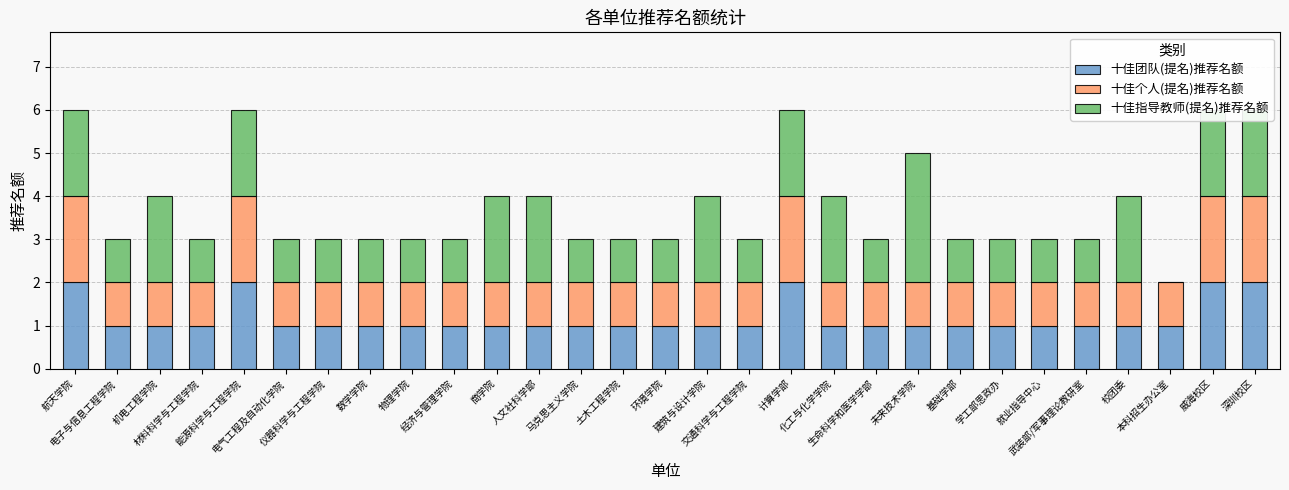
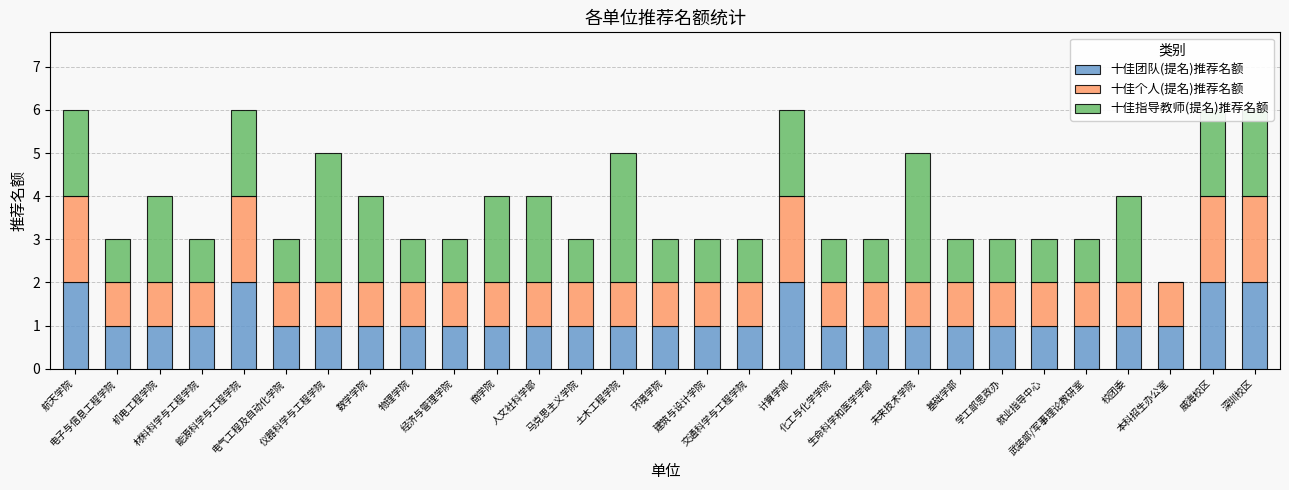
十佳指导教师(提名)推荐名额, 仪器科学与工程学院: 1 -> 3
十佳指导教师(提名)推荐名额, 数学学院: 1 -> 2
十佳指导教师(提名)推荐名额, 土木工程学院: 1 -> 3
十佳指导教师(提名)推荐名额, 建筑与设计学院: 2 -> 1
十佳指导教师(提名)推荐名额, 化工与化学学院: 2 -> 1
